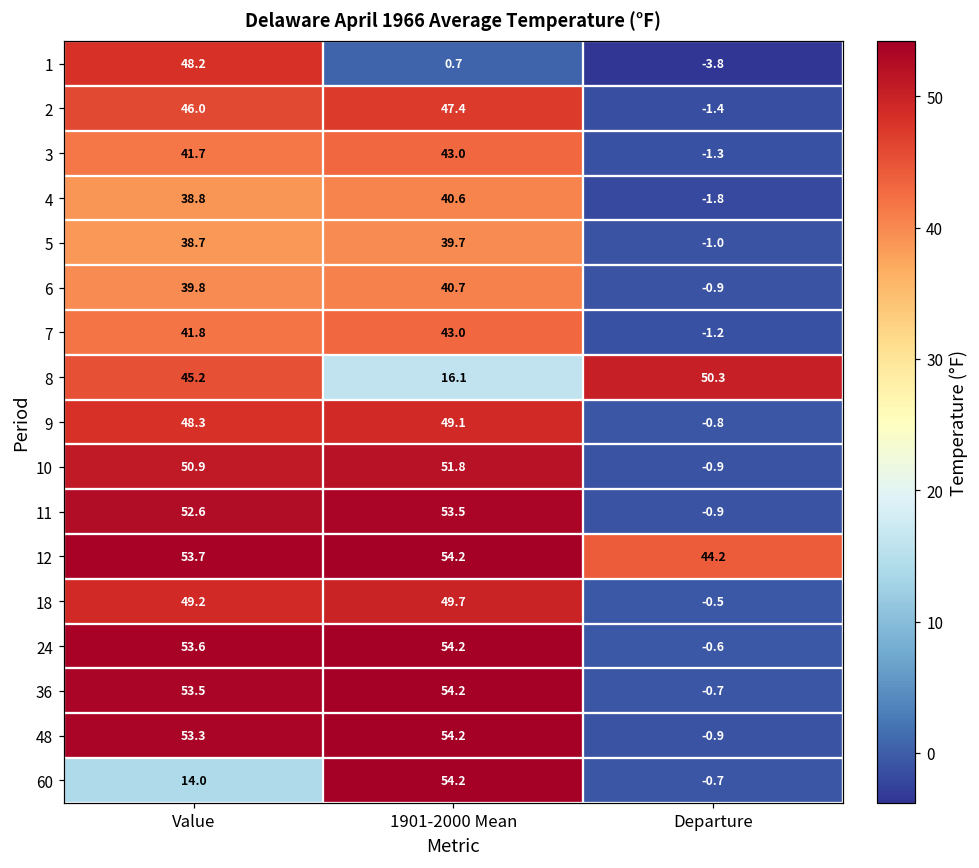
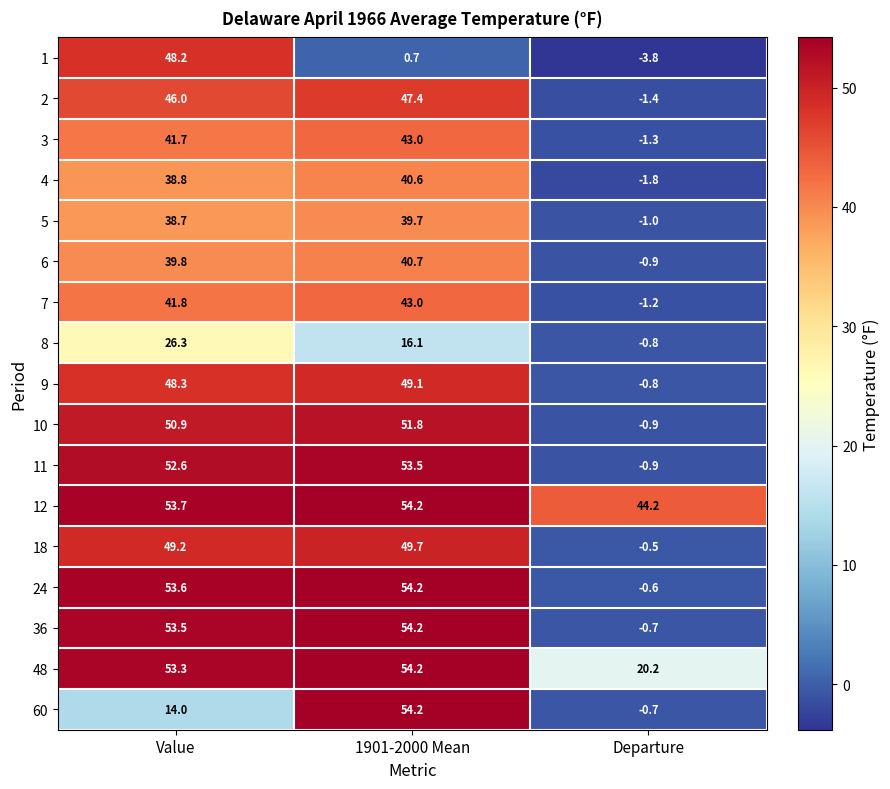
8, Value: 45.2 -> 26.3
8, Departure: 50.3 -> -0.8
48, Departure: -0.9 -> 20.2
